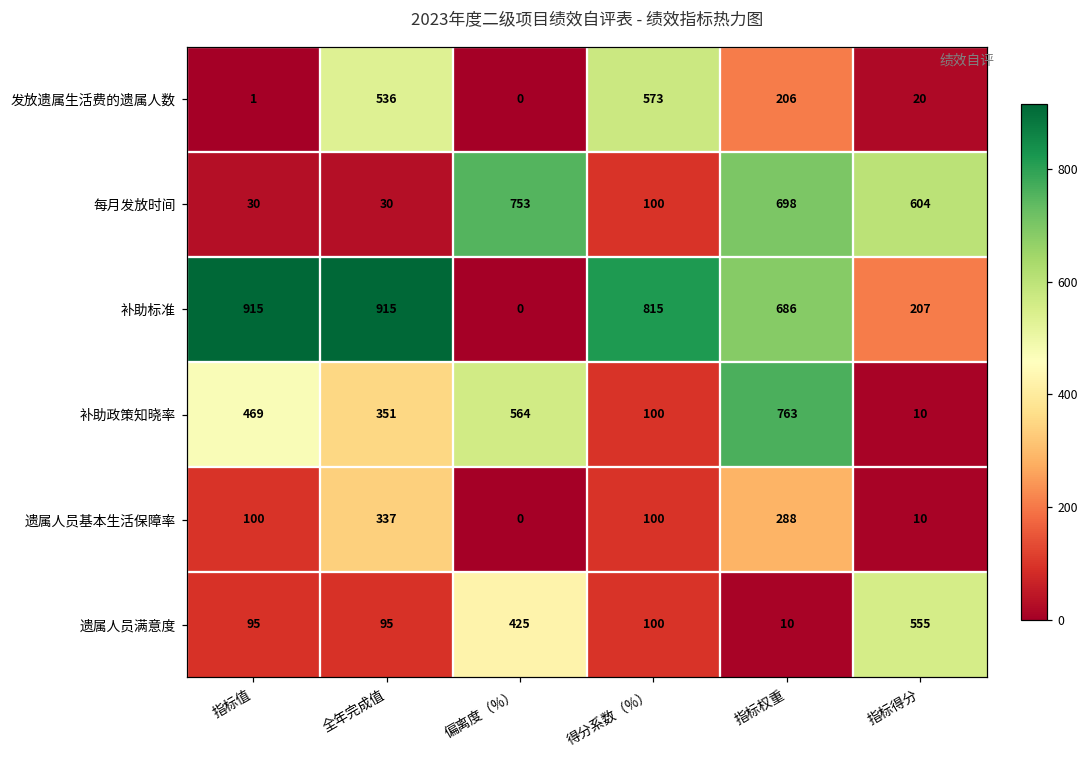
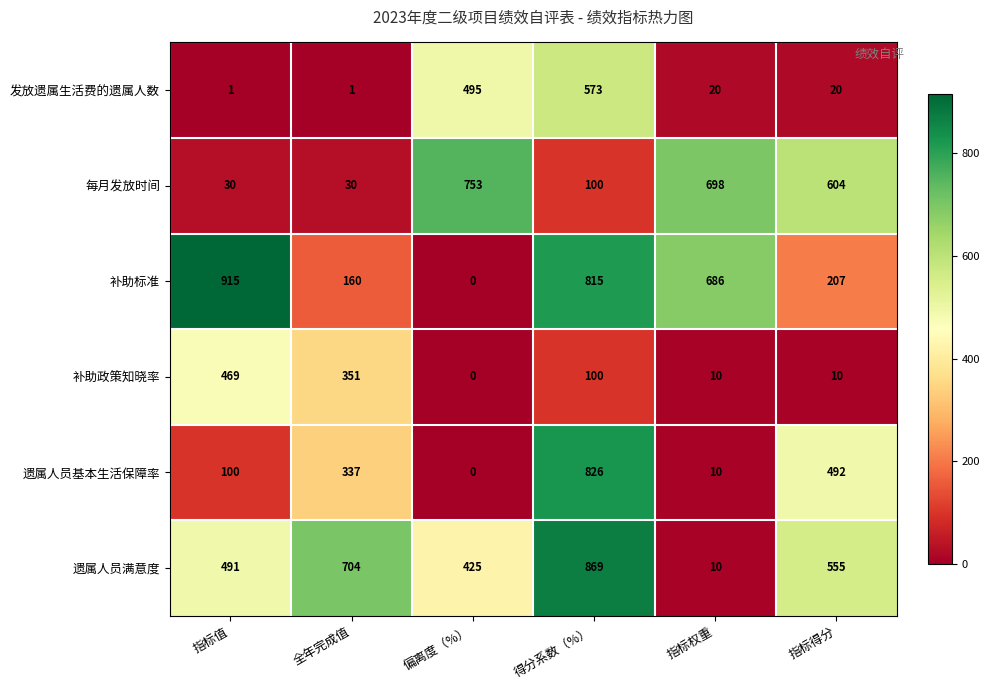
发放遗属生活费的遗属人数, 全年完成值: 536 -> 1
发放遗属生活费的遗属人数, 偏离度（%）: 0 -> 495
发放遗属生活费的遗属人数, 指标权重: 206 -> 20
补助标准, 全年完成值: 915 -> 160
补助政策知晓率, 偏离度（%）: 564 -> 0
补助政策知晓率, 指标权重: 763 -> 10
遗属人员基本生活保障率, 得分系数（%）: 100 -> 826
遗属人员基本生活保障率, 指标权重: 288 -> 10
遗属人员基本生活保障率, 指标得分: 10 -> 492
遗属人员满意度, 指标值: 95 -> 491
遗属人员满意度, 全年完成值: 95 -> 704
遗属人员满意度, 得分系数（%）: 100 -> 869
